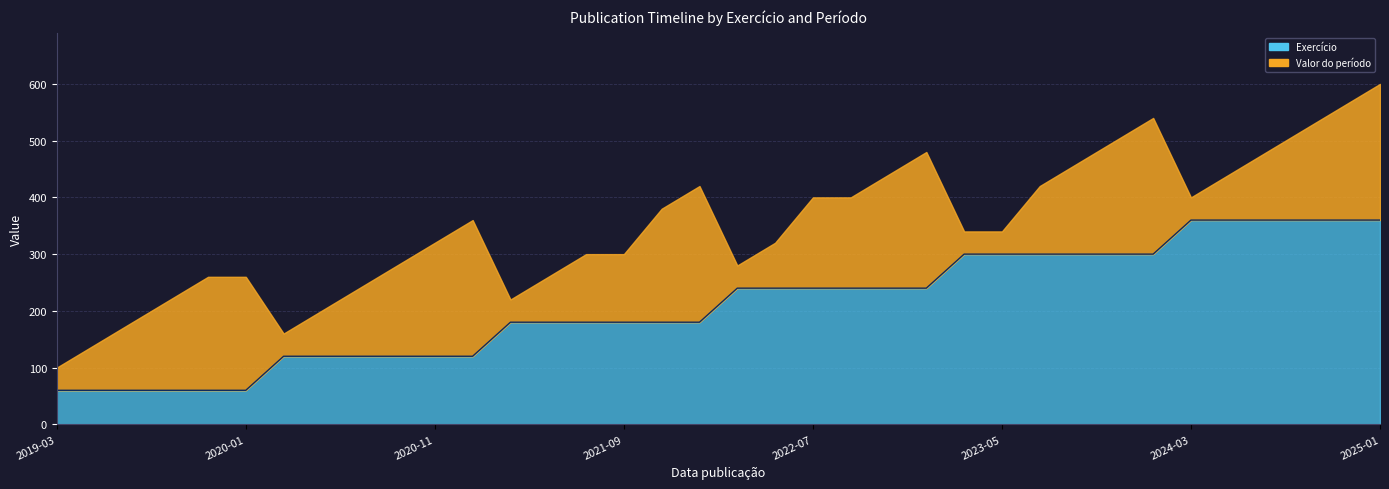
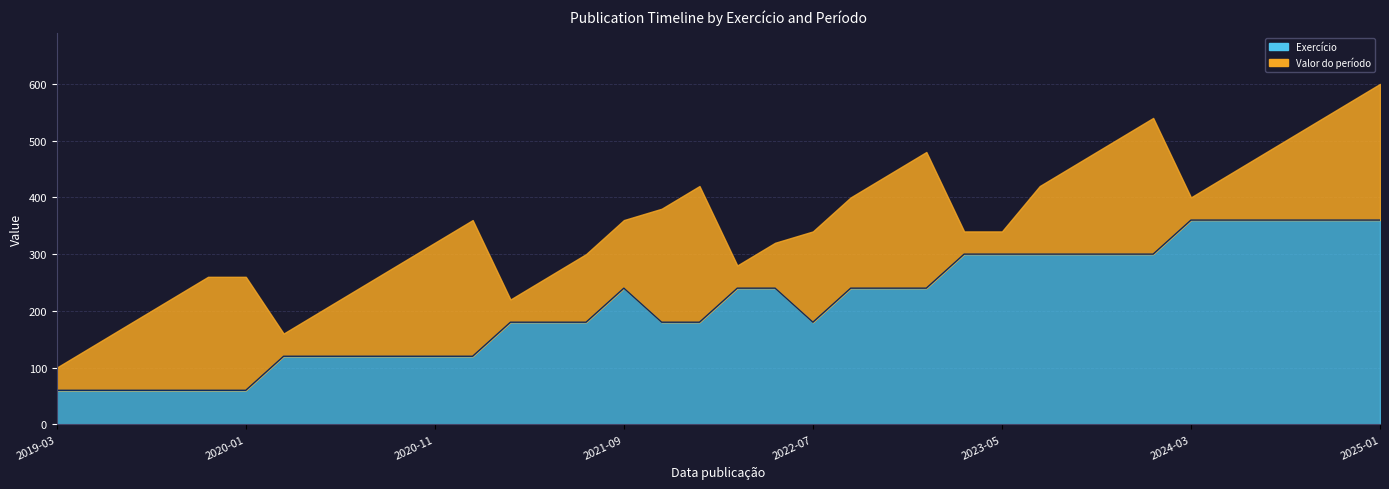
Exercício, 2021-09: 180 -> 240
Exercício, 2022-07: 240 -> 180
